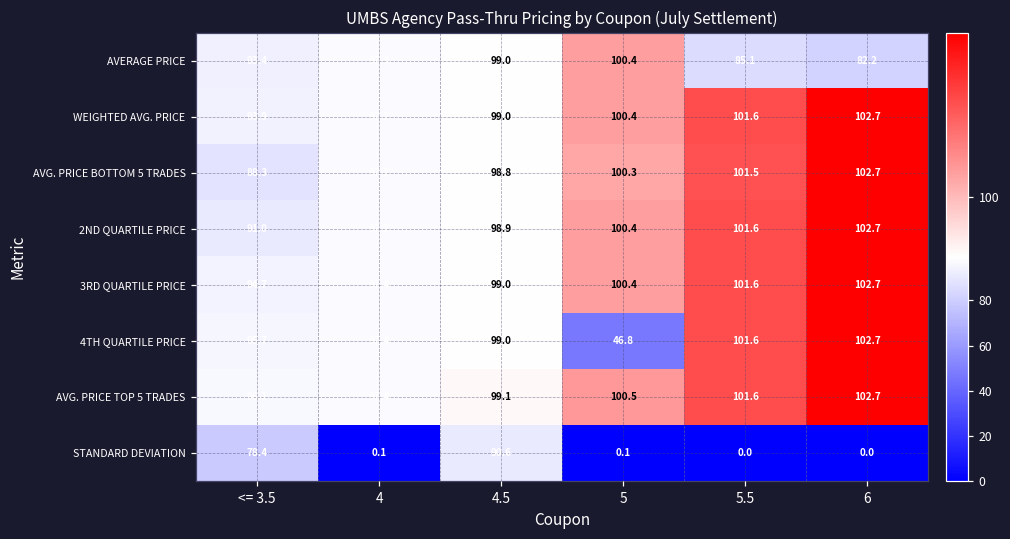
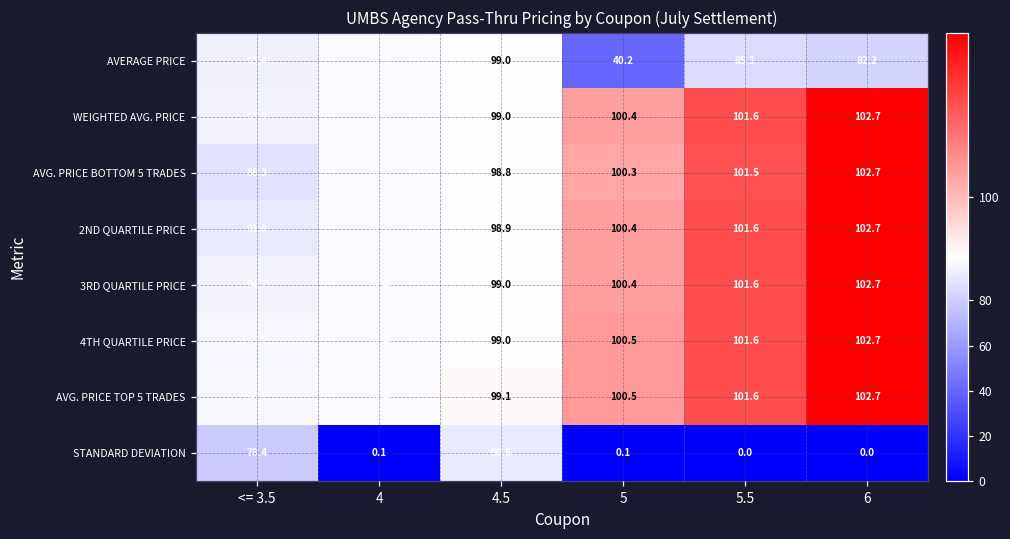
AVERAGE PRICE, 5: 100.4 -> 40.2
4TH QUARTILE PRICE, 5: 46.8 -> 100.5
